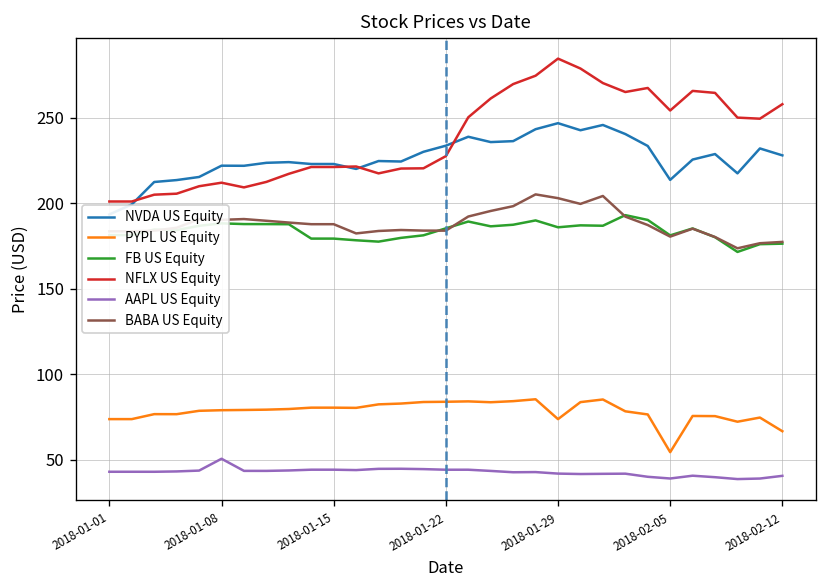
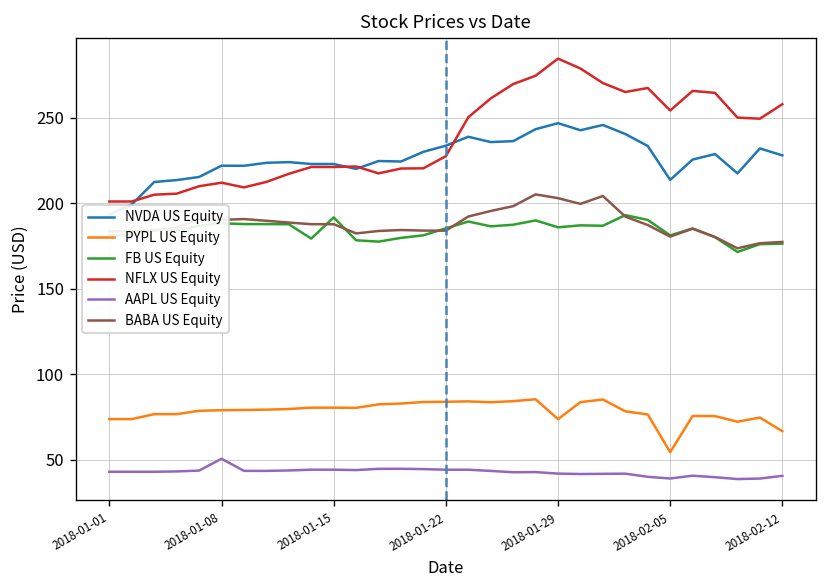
FB US Equity, 2018-01-15: 179 -> 192
